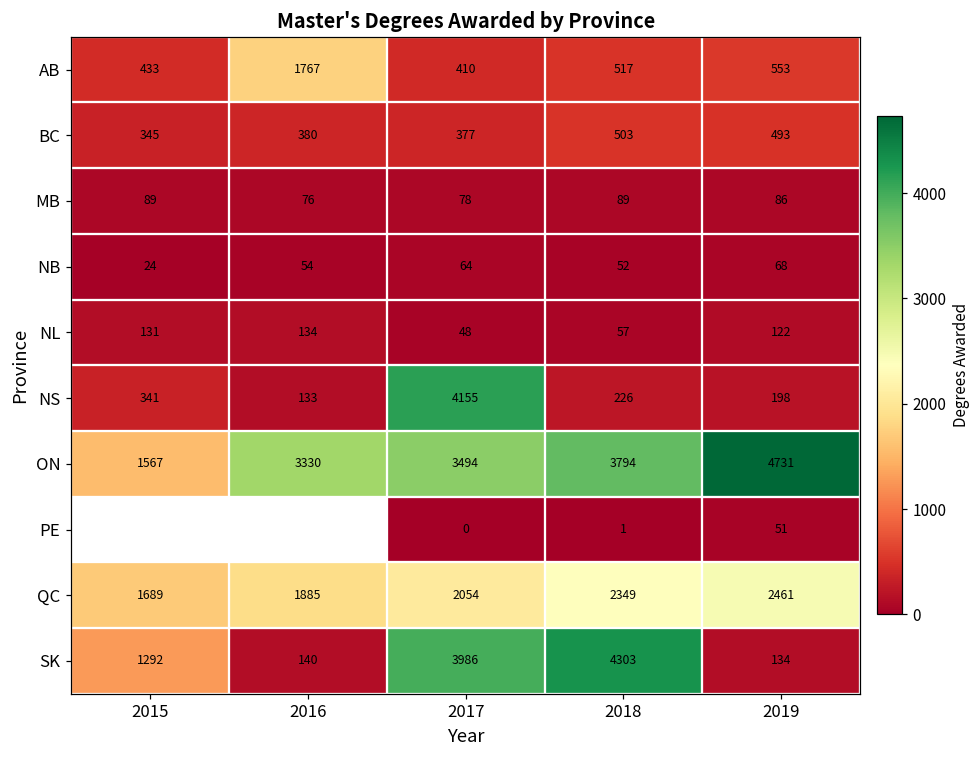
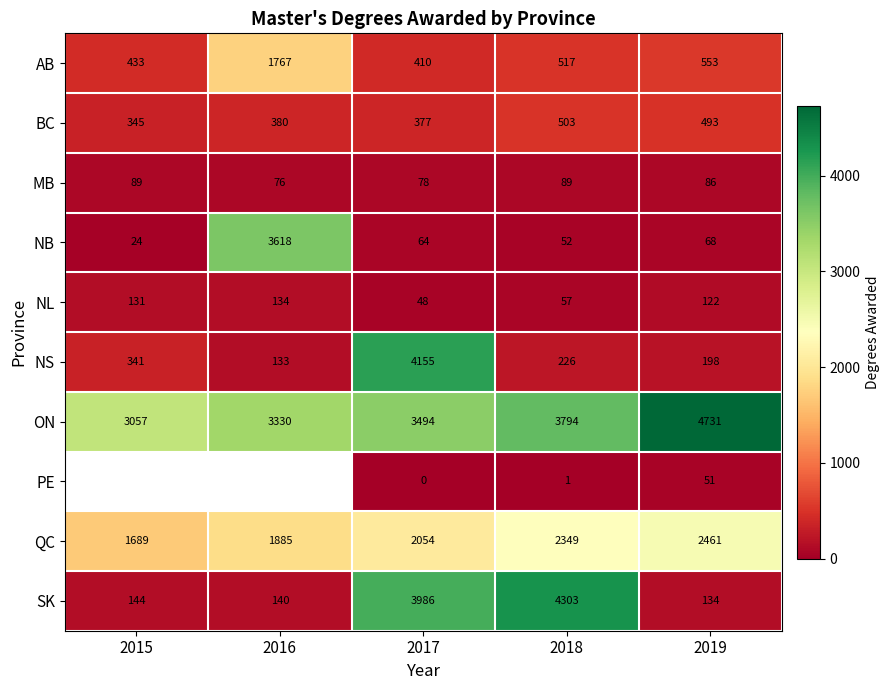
NB, 2016: 54 -> 3618
ON, 2015: 1567 -> 3057
SK, 2015: 1292 -> 144
